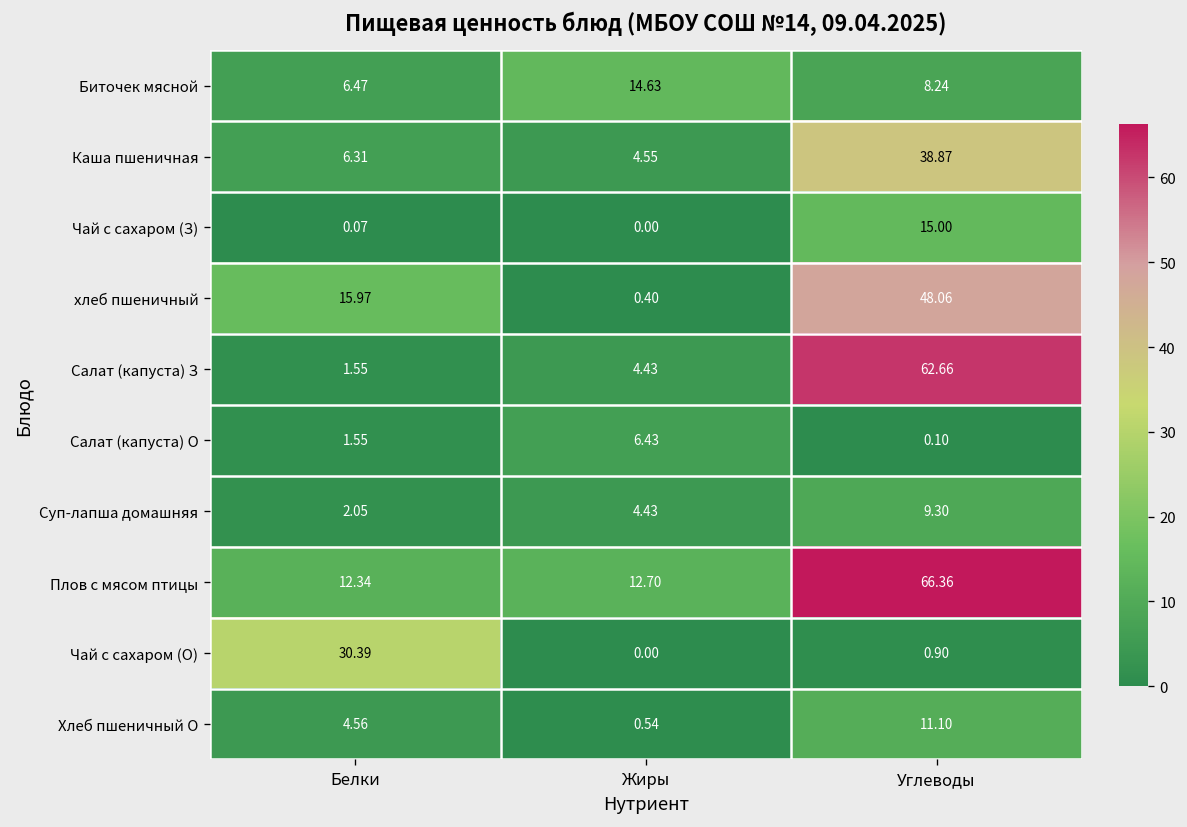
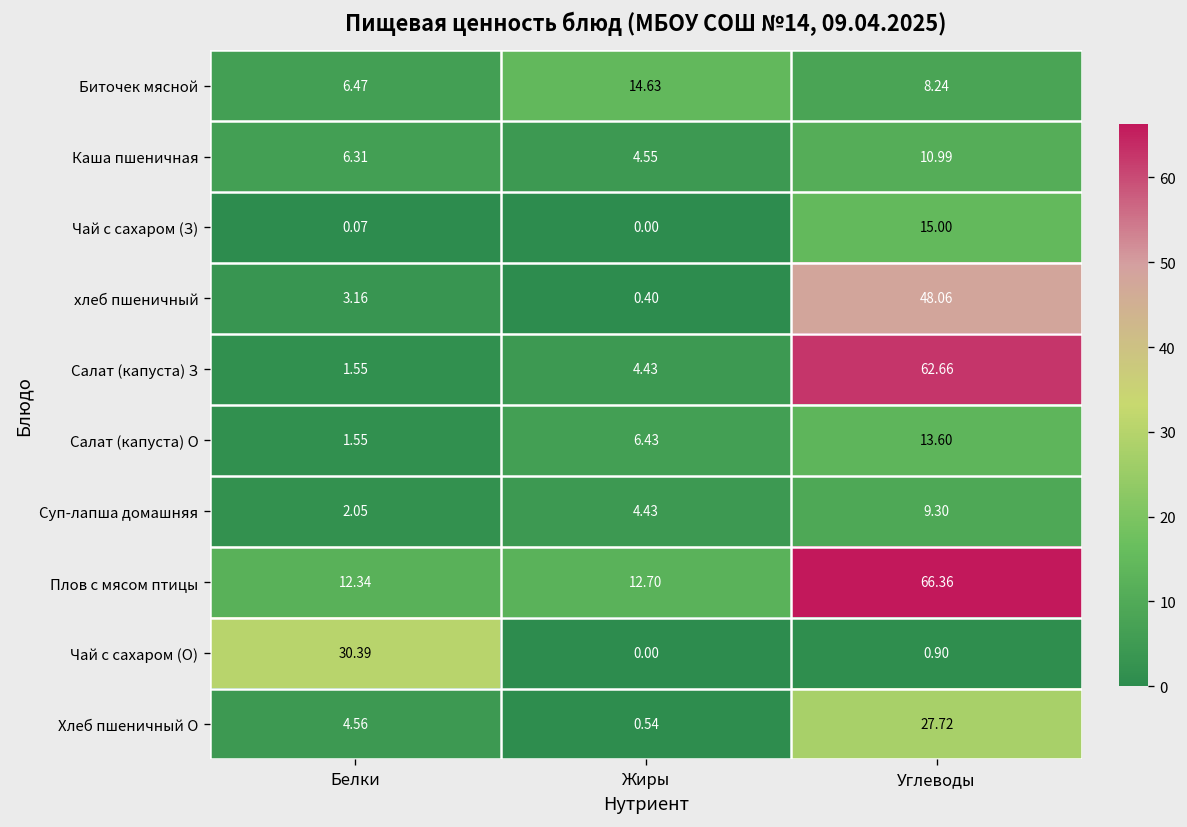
Каша пшеничная, Углеводы: 38.87 -> 10.99
хлеб пшеничный, Белки: 15.97 -> 3.16
Салат (капуста) О, Углеводы: 0.10 -> 13.60
Хлеб пшеничный О, Углеводы: 11.10 -> 27.72
